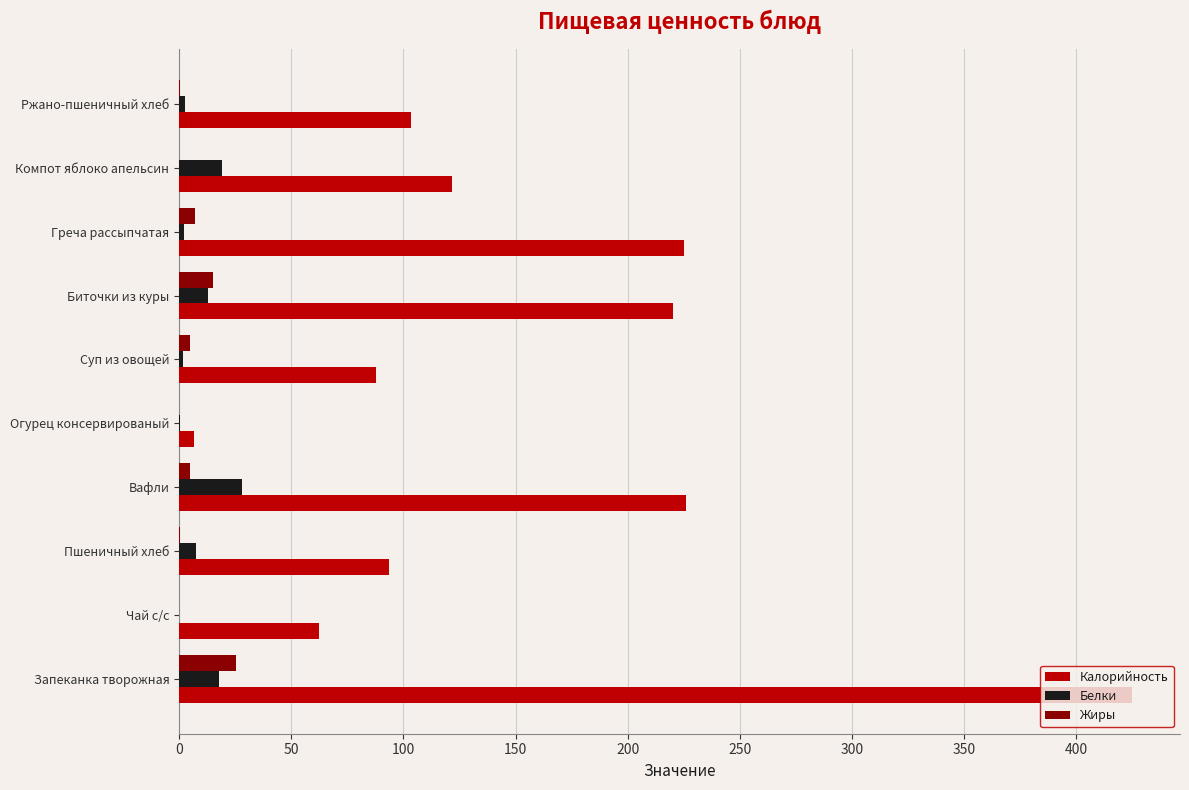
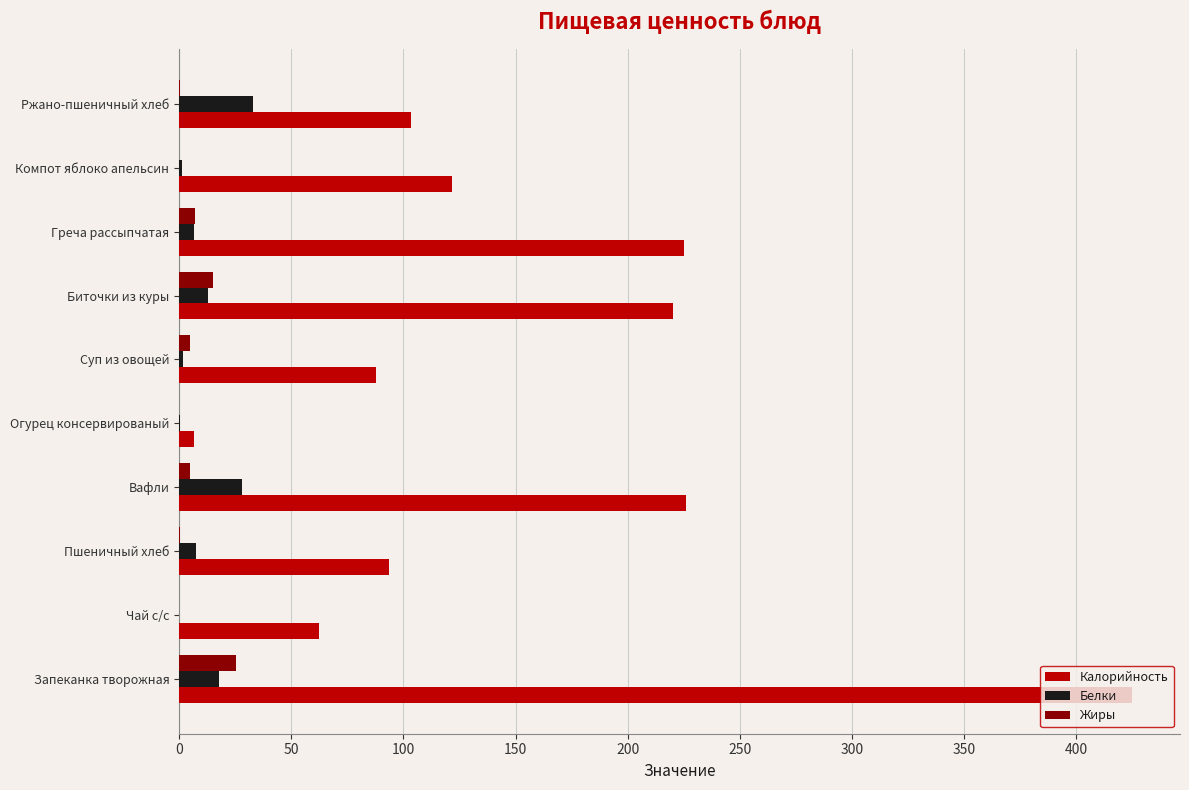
Белки, Ржано-пшеничный хлеб: 3 -> 33
Белки, Компот яблоко апельсин: 19 -> 1
Белки, Греча рассыпчатая: 2 -> 7
